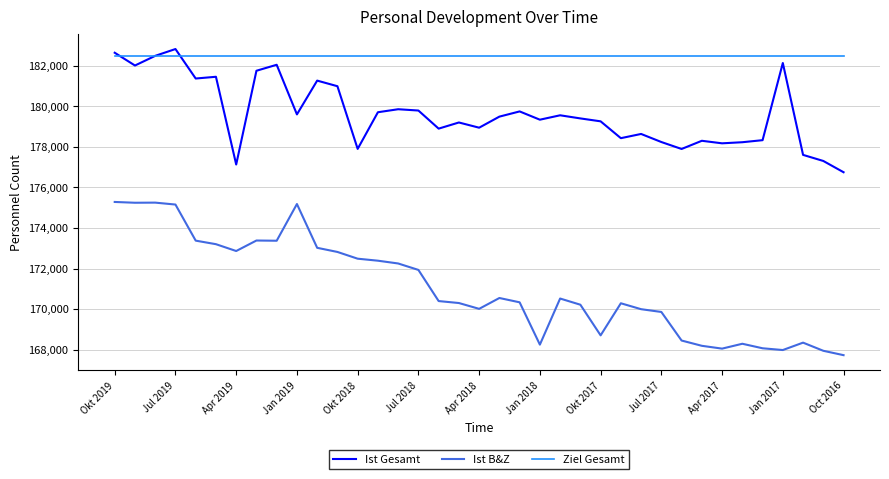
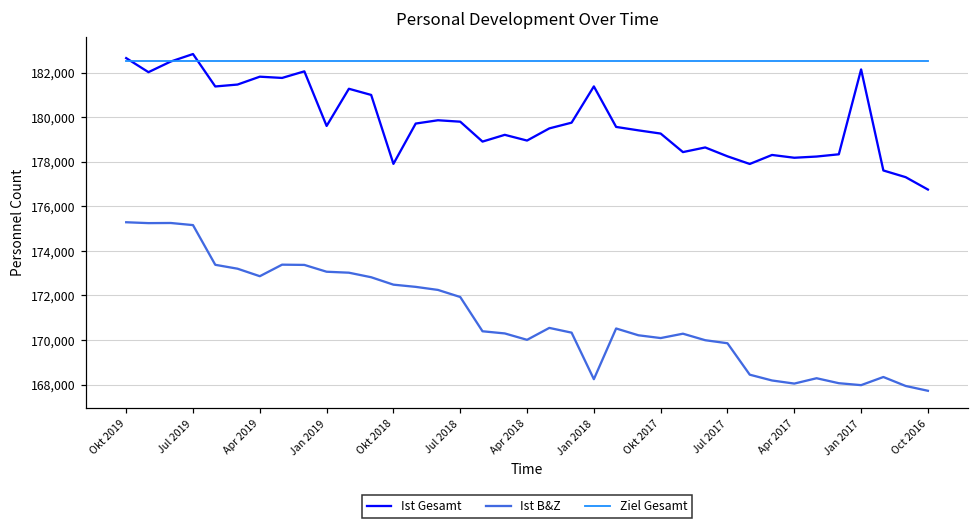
Ist Gesamt, Apr 2019: 177,100 -> 181,800
Ist B&Z, Jan 2019: 175,200 -> 173,100
Ist Gesamt, Jan 2018: 179,300 -> 181,400
Ist B&Z, Okt 2017: 168,700 -> 170,100
